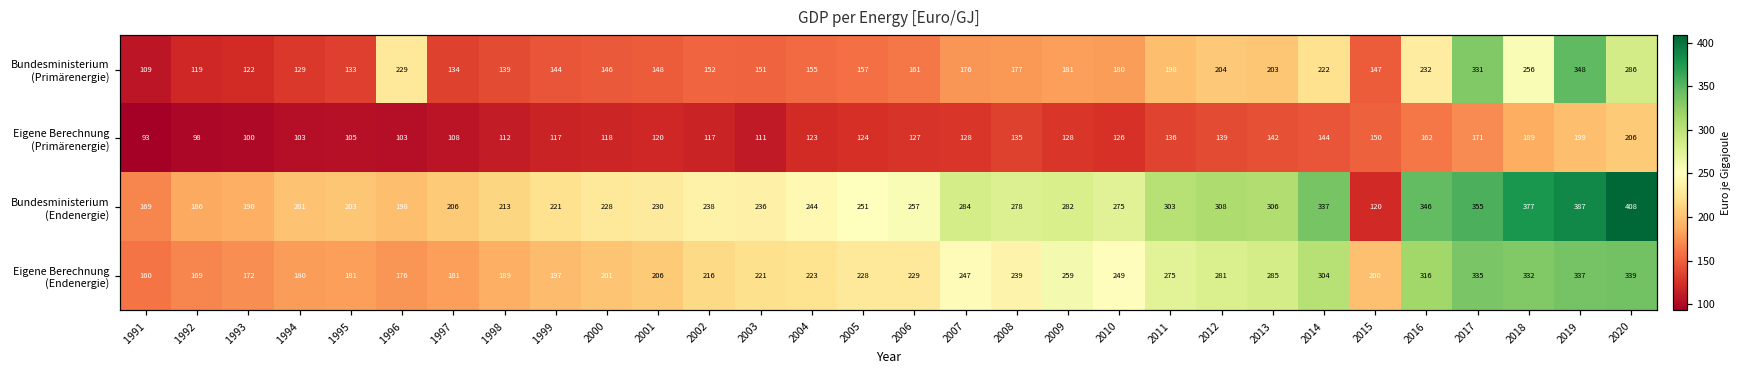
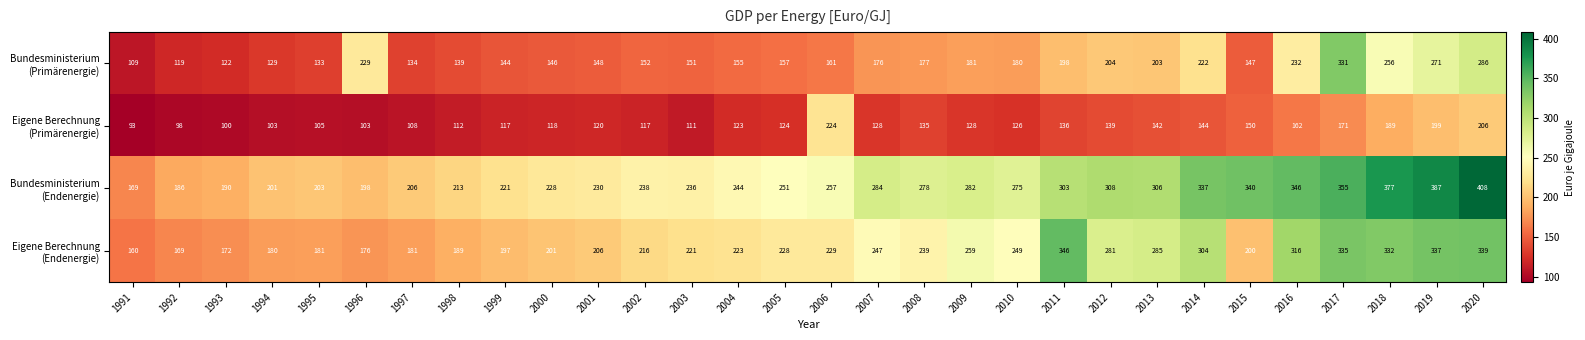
Bundesministerium (Primärenergie), 2019: 348 -> 271
Eigene Berechnung (Primärenergie), 2006: 127 -> 224
Bundesministerium (Endenergie), 2015: 120 -> 340
Eigene Berechnung (Endenergie), 2011: 275 -> 346
